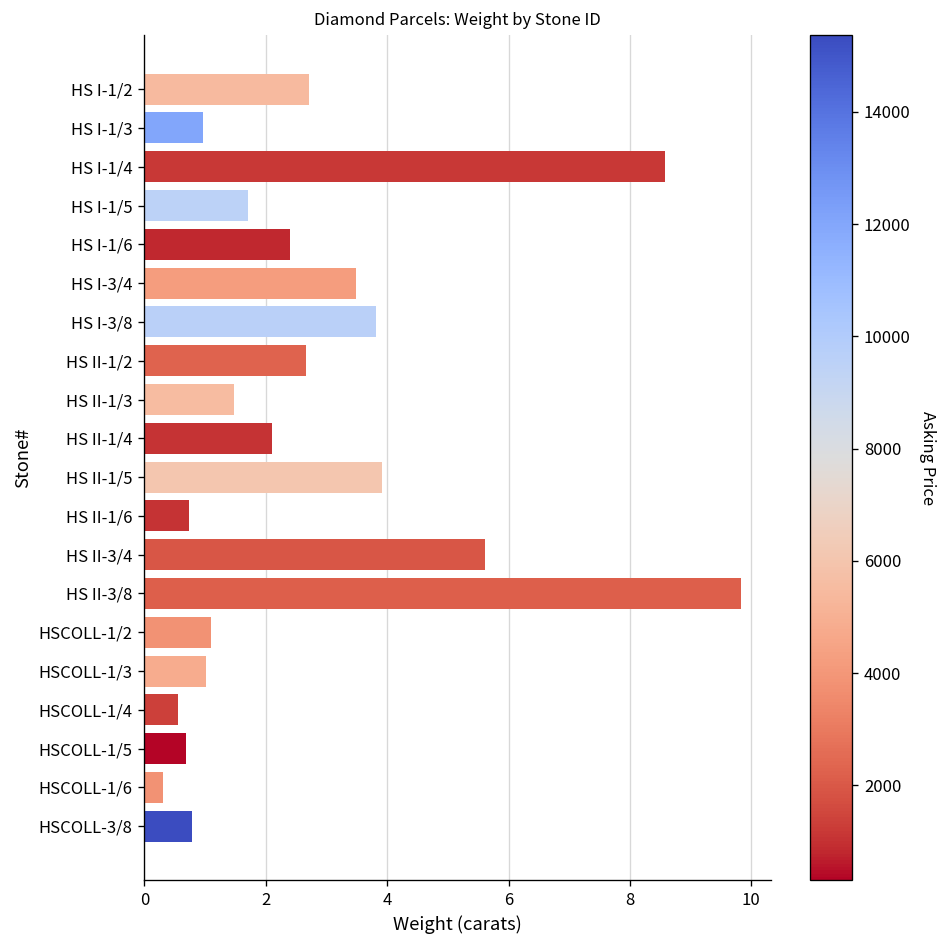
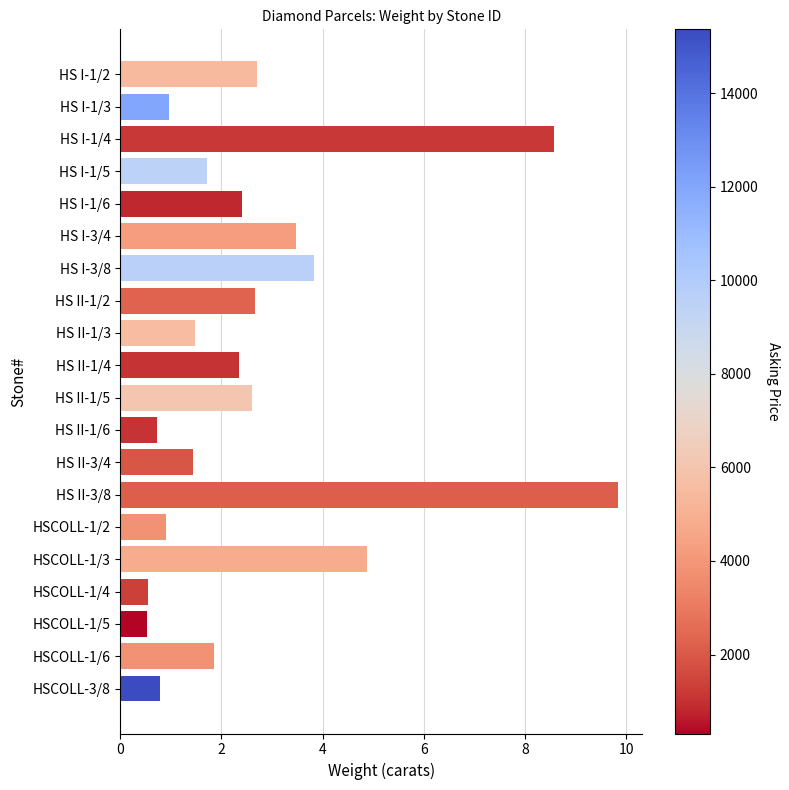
HS II-1/4: 2.1 -> 2.3
HS II-1/5: 3.9 -> 2.6
HS II-3/4: 5.6 -> 1.4
HSCOLL-1/2: 1.1 -> 0.9
HSCOLL-1/3: 1.0 -> 4.9
HSCOLL-1/5: 0.7 -> 0.5
HSCOLL-1/6: 0.3 -> 1.9
